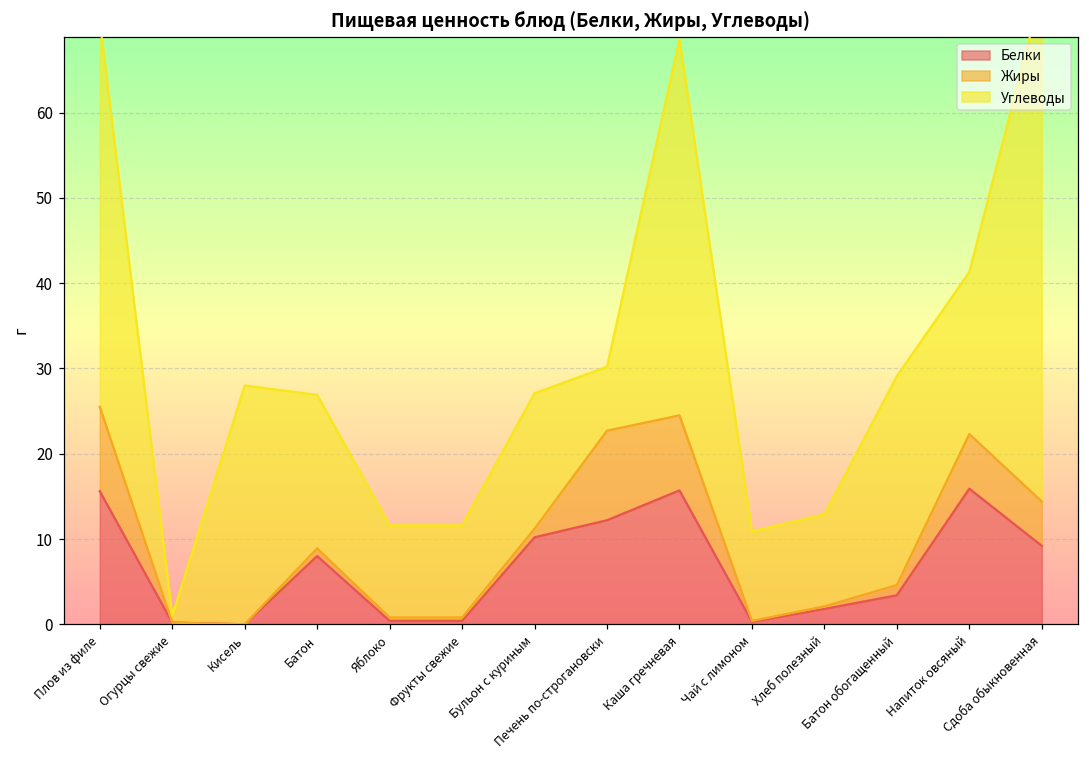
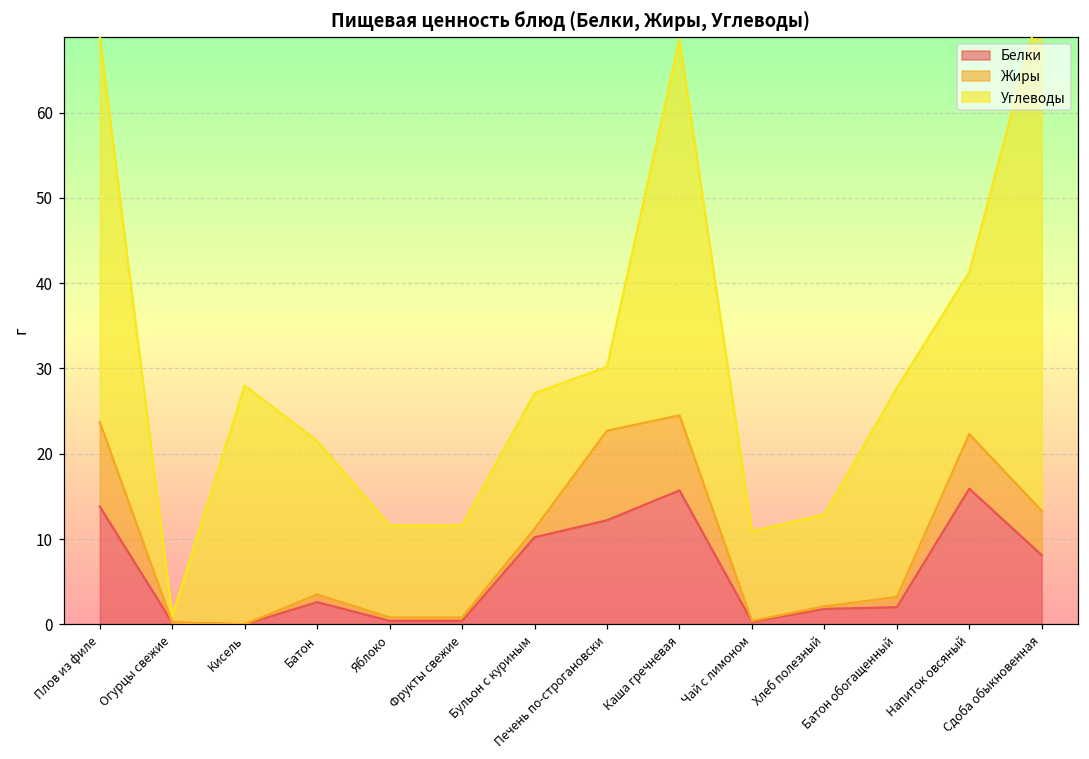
Белки, Плов из филе: 16 -> 14
Белки, Батон: 8 -> 3
Белки, Батон обогащенный: 3 -> 2
Белки, Сдоба обыкновенная: 9 -> 8
